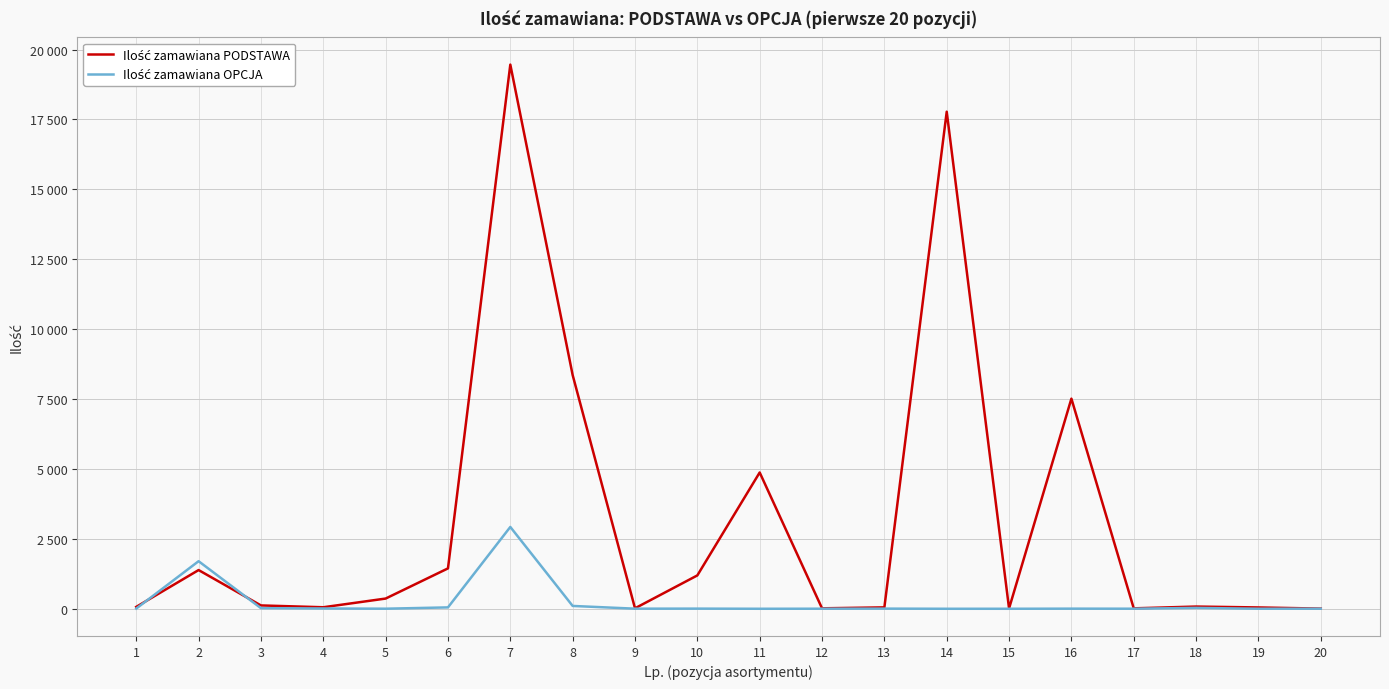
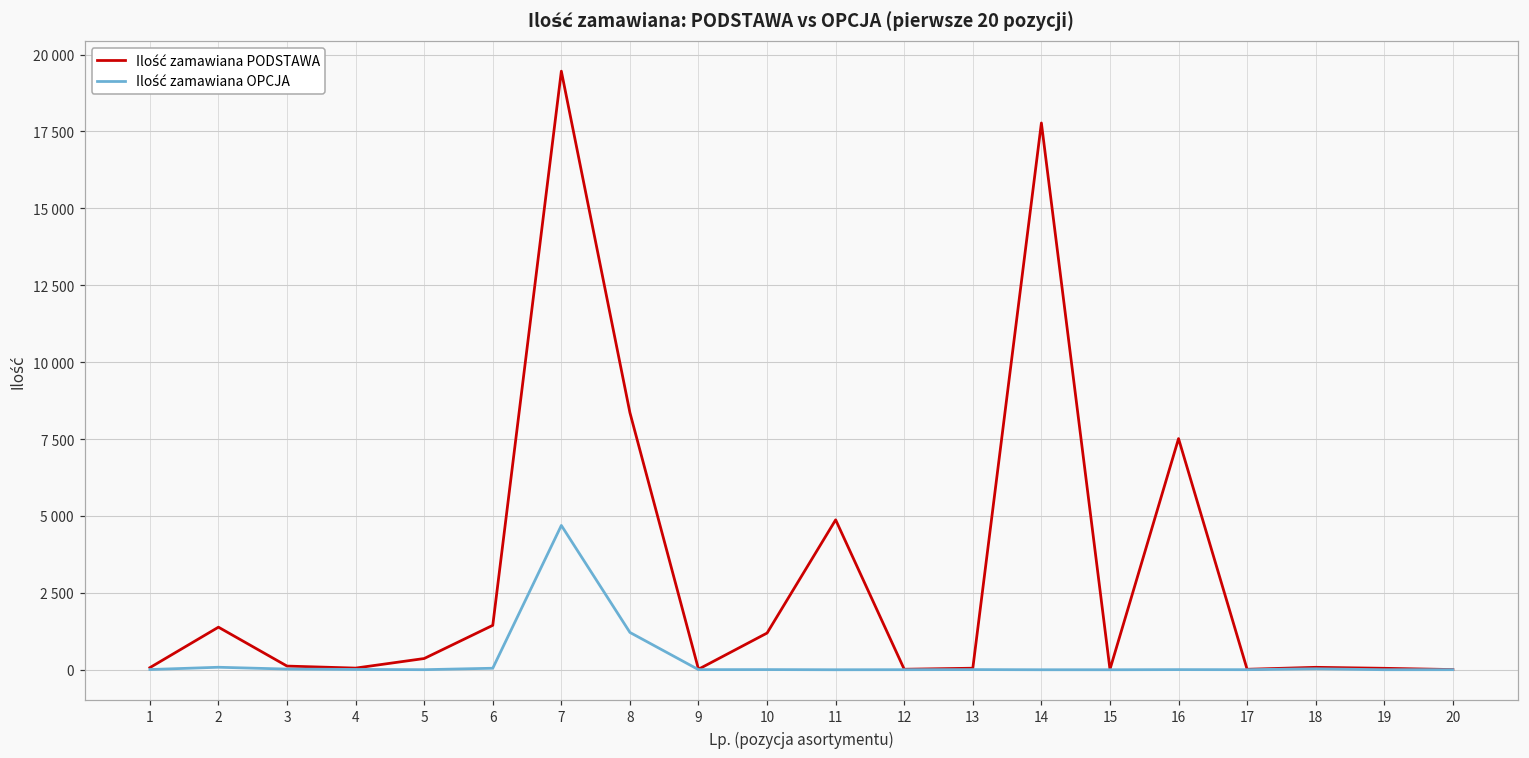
Ilość zamawiana OPCJA, 2: 1700 -> 100
Ilość zamawiana OPCJA, 7: 2900 -> 4700
Ilość zamawiana OPCJA, 8: 100 -> 1200
